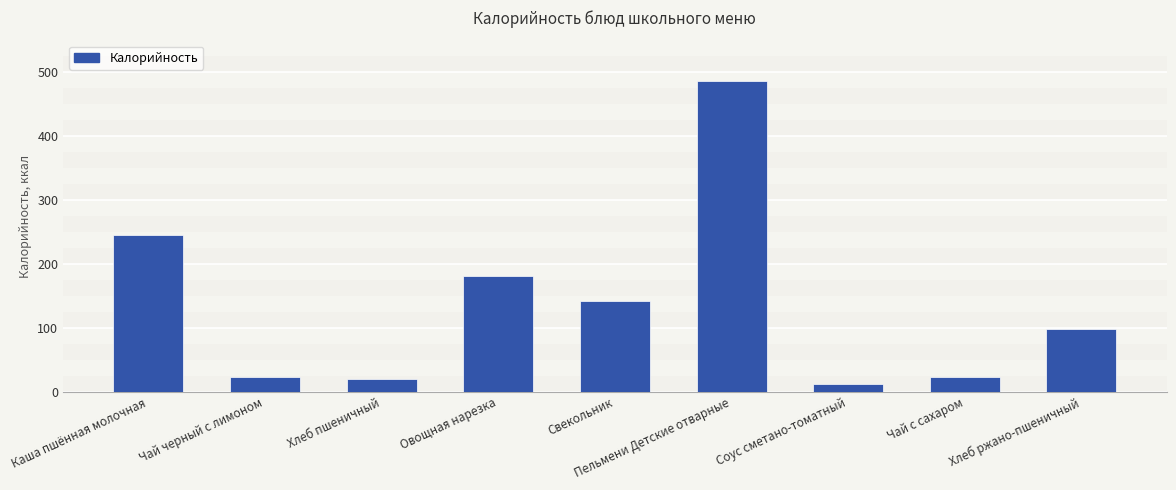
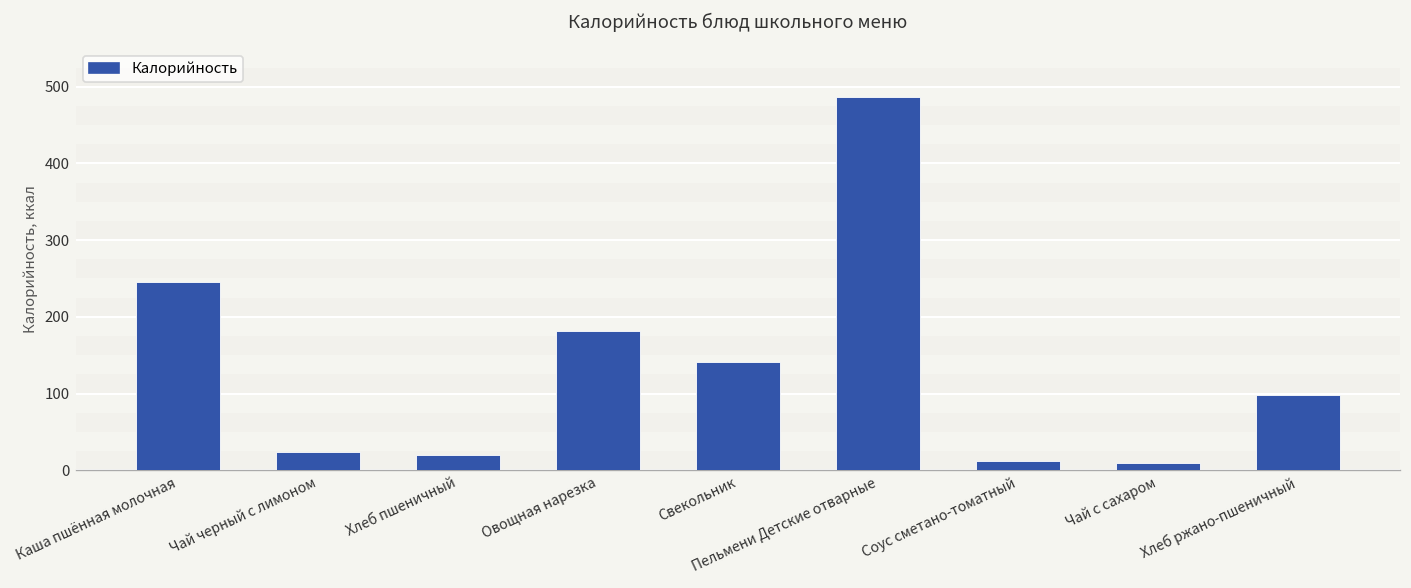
Чай с сахаром: 20 -> 10
